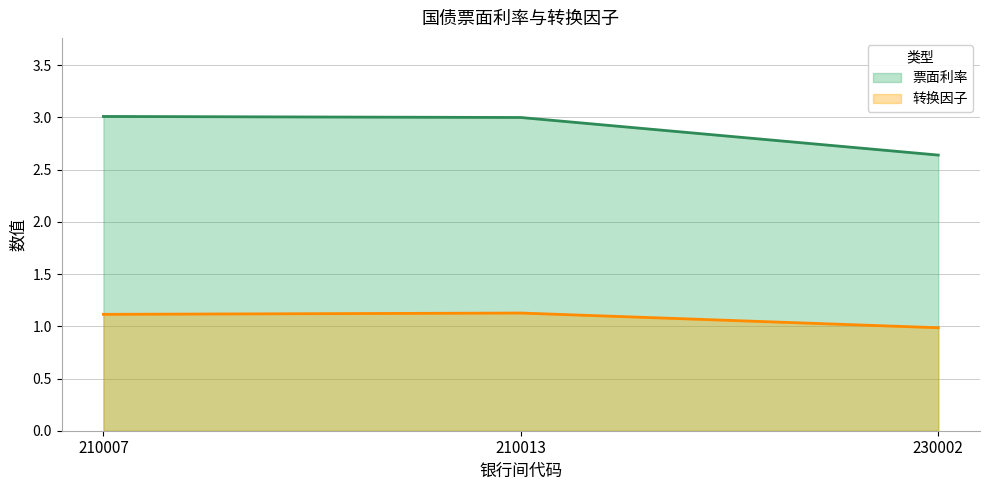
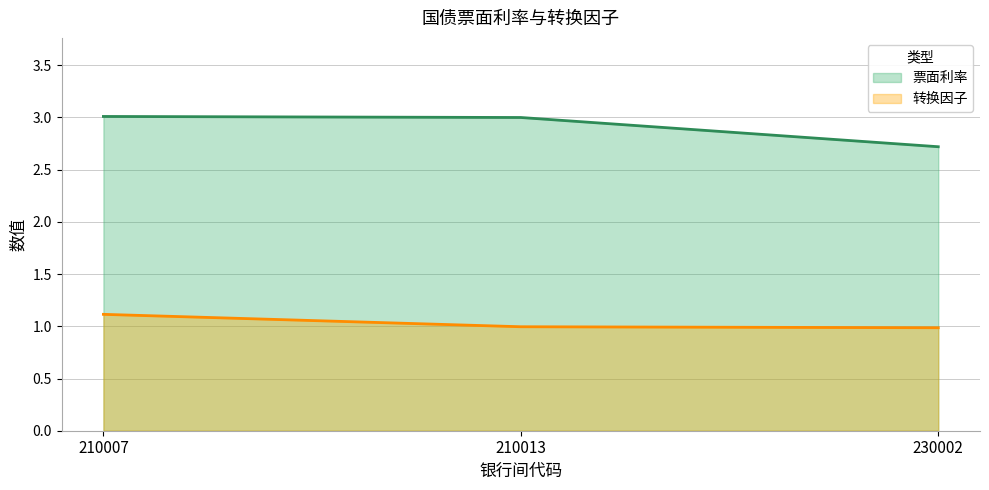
转换因子, 210013: 1.13 -> 1.00
票面利率, 230002: 2.64 -> 2.72
